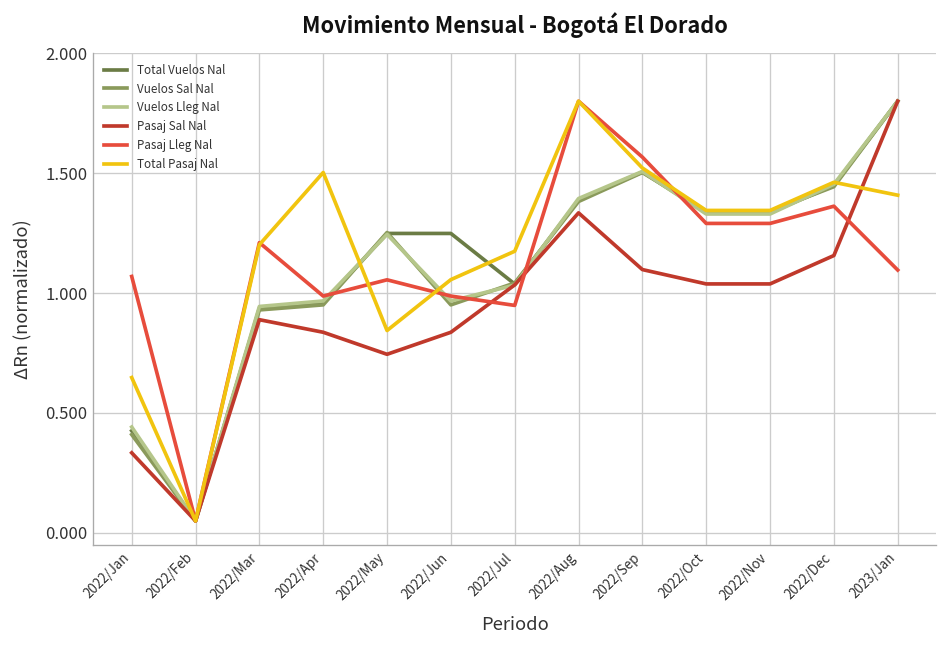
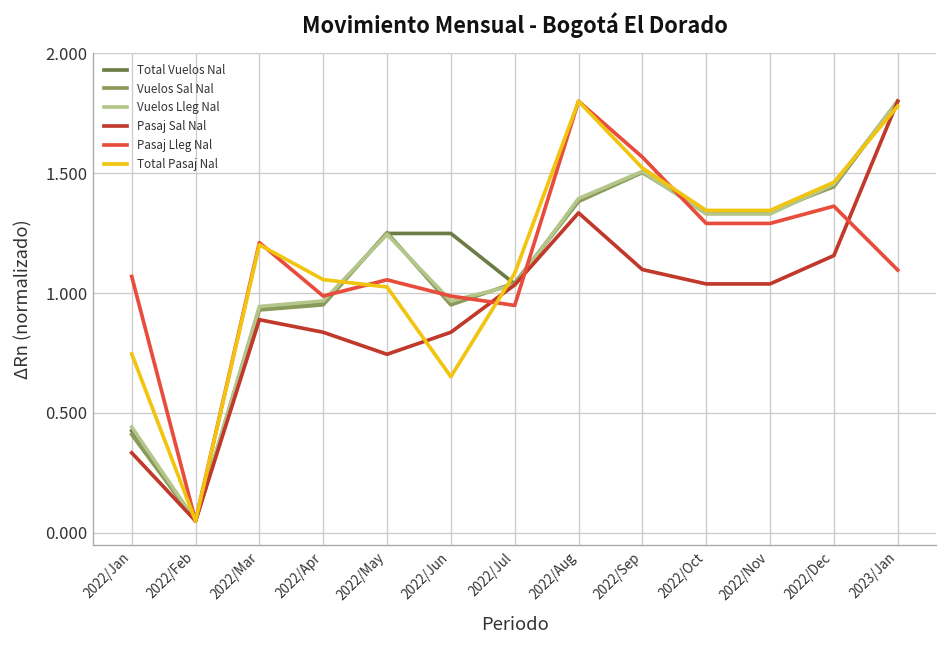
Total Pasaj Nal, 2022/Jan: 0.65 -> 0.75
Total Pasaj Nal, 2022/Apr: 1.50 -> 1.06
Total Pasaj Nal, 2022/May: 0.84 -> 1.03
Total Pasaj Nal, 2022/Jun: 1.06 -> 0.65
Total Pasaj Nal, 2022/Jul: 1.17 -> 1.08
Total Pasaj Nal, 2023/Jan: 1.41 -> 1.78
